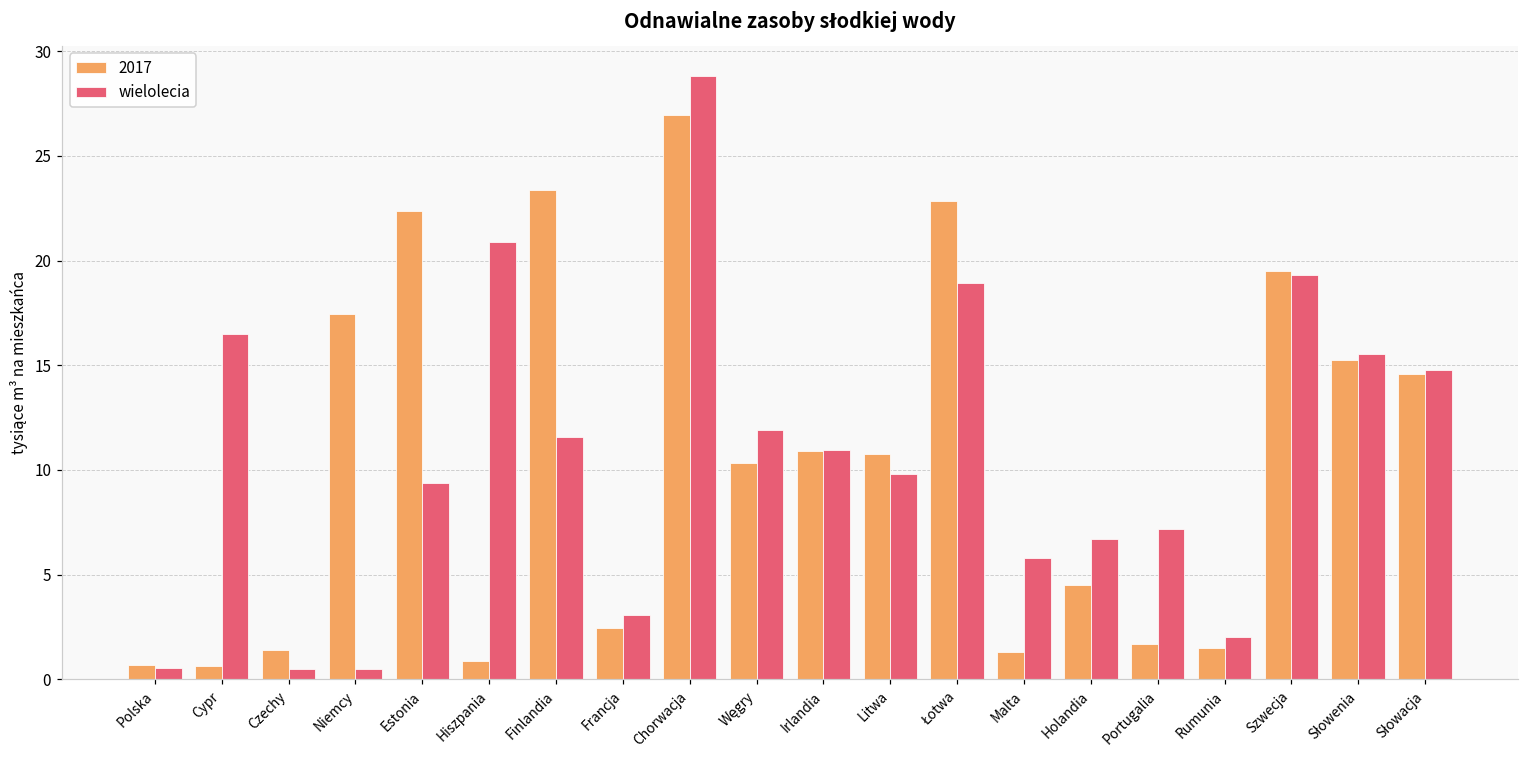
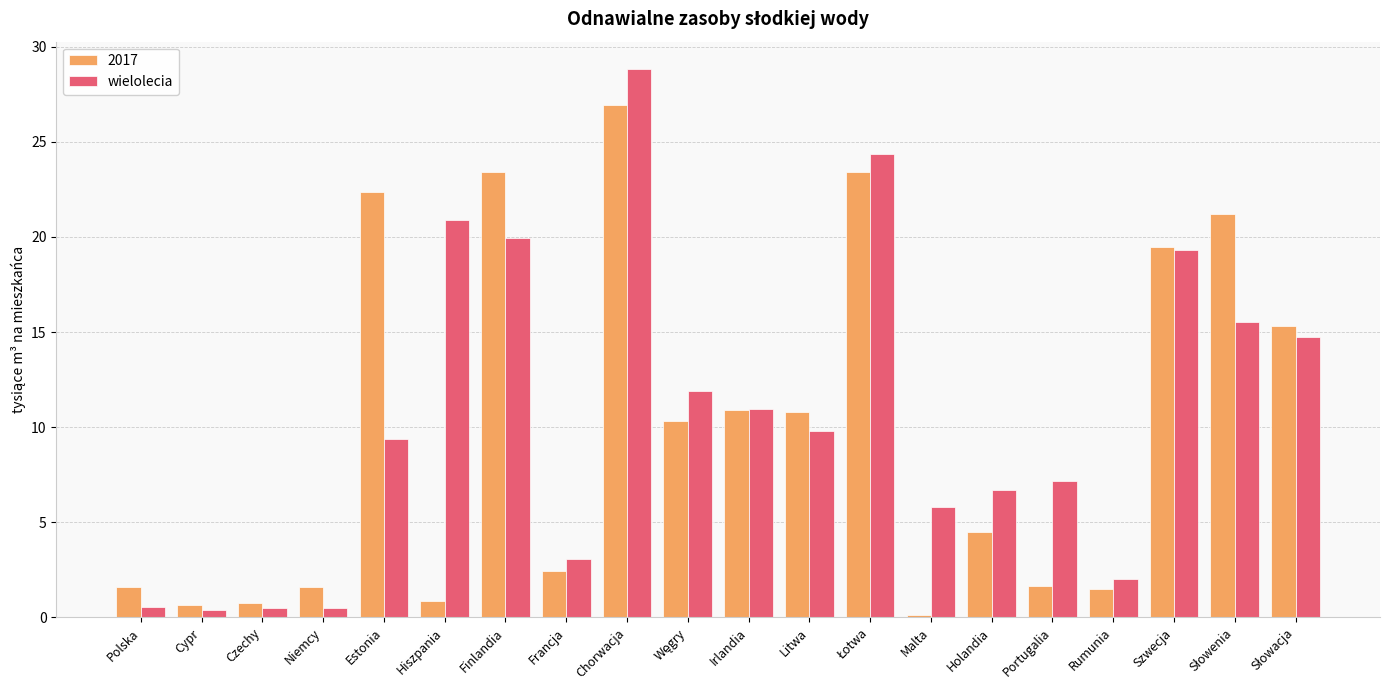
2017, Polska: 0.7 -> 1.6
wielolecia, Cypr: 16.5 -> 0.4
2017, Czechy: 1.4 -> 0.7
2017, Niemcy: 17.4 -> 1.6
wielolecia, Finlandia: 11.6 -> 20.0
2017, Łotwa: 22.8 -> 23.4
wielolecia, Łotwa: 18.9 -> 24.4
2017, Malta: 1.3 -> 0.2
2017, Słowenia: 15.3 -> 21.2
2017, Słowacja: 14.6 -> 15.3
